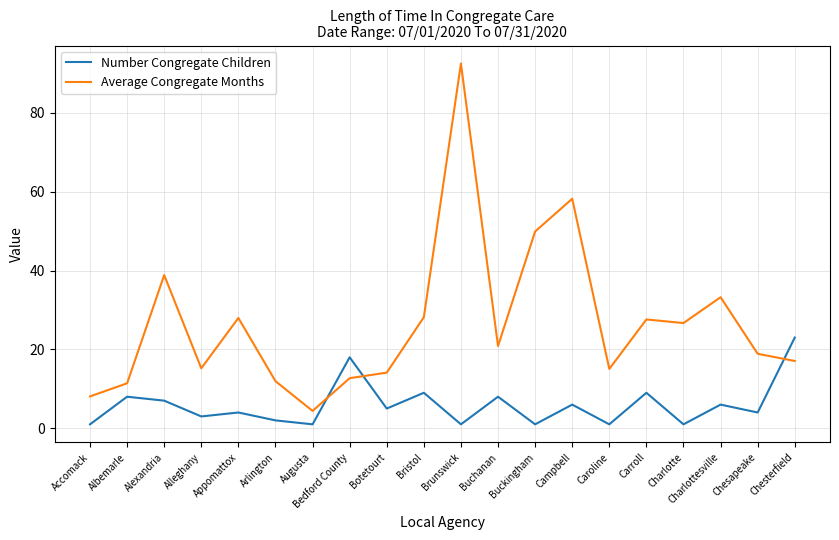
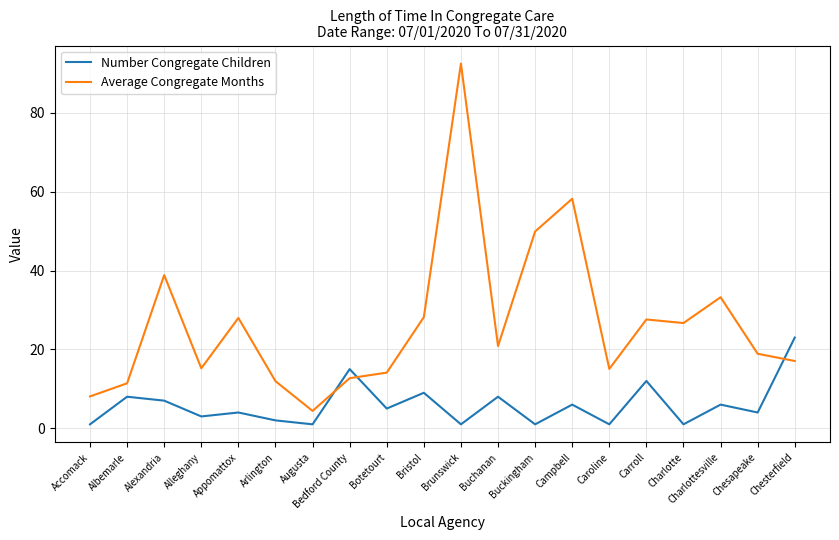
Number Congregate Children, Bedford County: 18 -> 15
Number Congregate Children, Carroll: 9 -> 12
